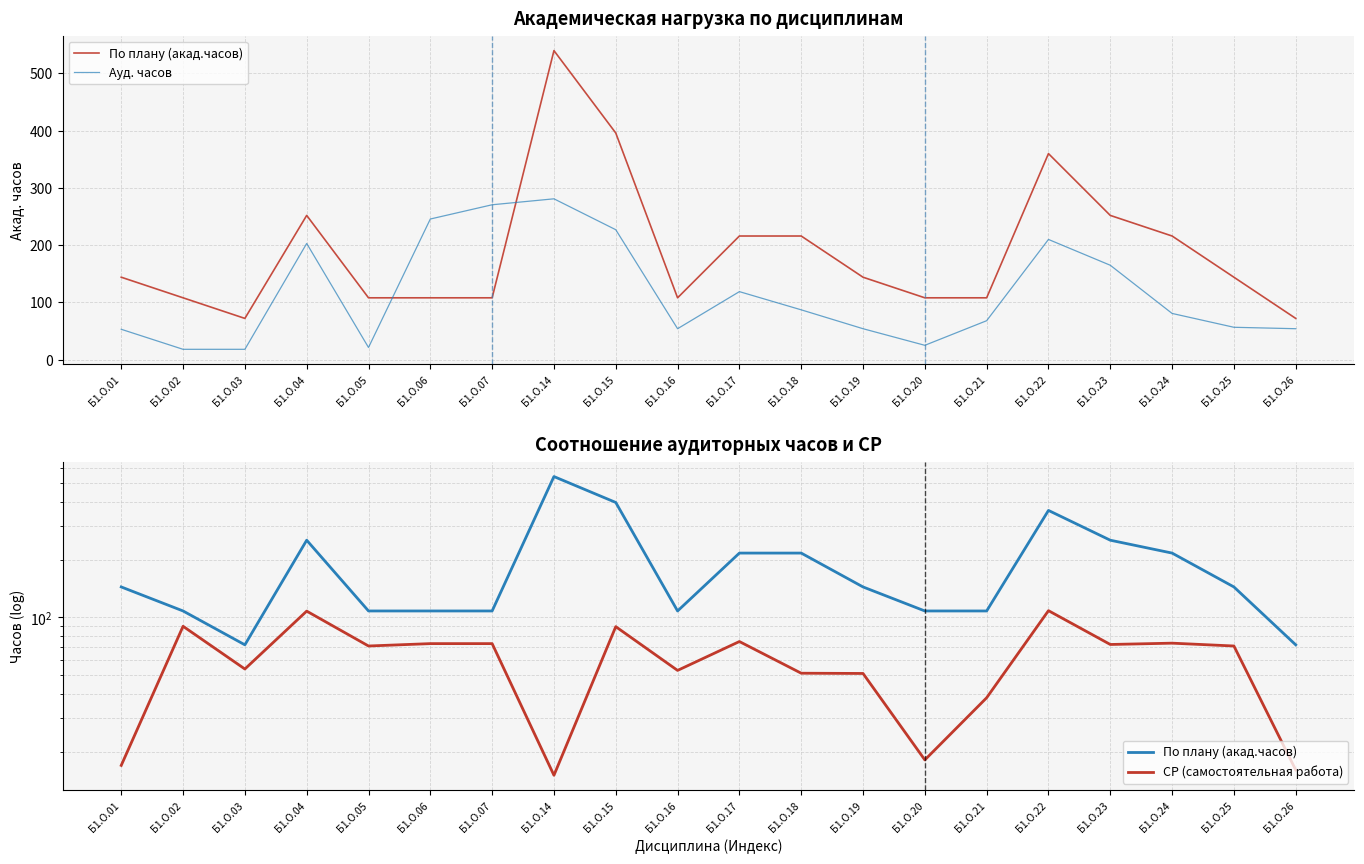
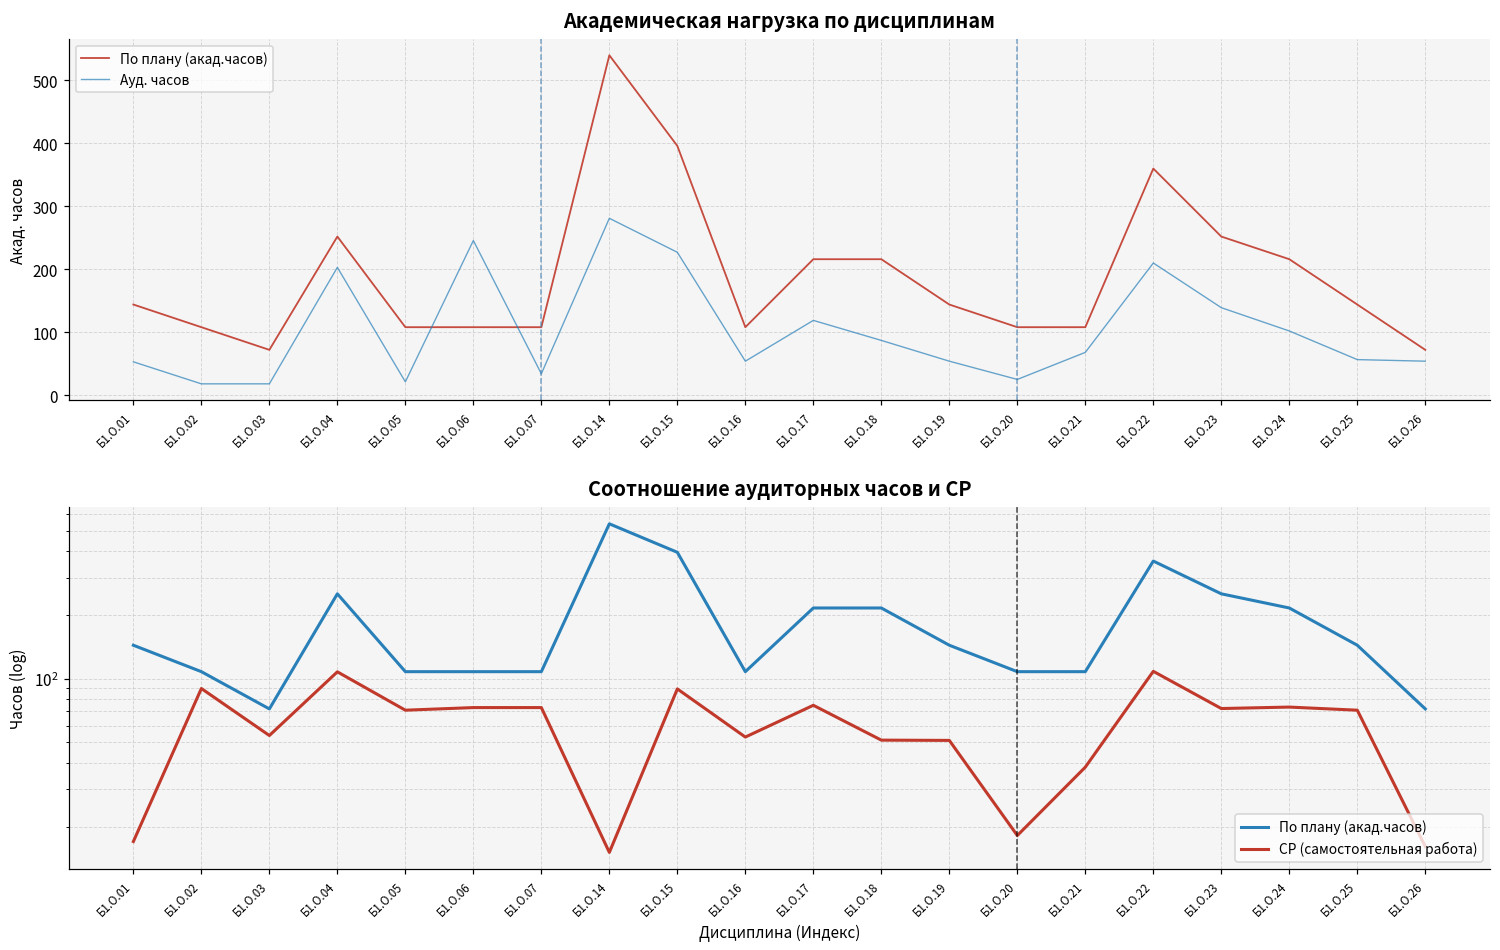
Академическая нагрузка по дисциплинам, Ауд. часов, Б1.О.07: 270 -> 30
Академическая нагрузка по дисциплинам, Ауд. часов, Б1.О.23: 160 -> 140
Академическая нагрузка по дисциплинам, Ауд. часов, Б1.О.24: 80 -> 100
